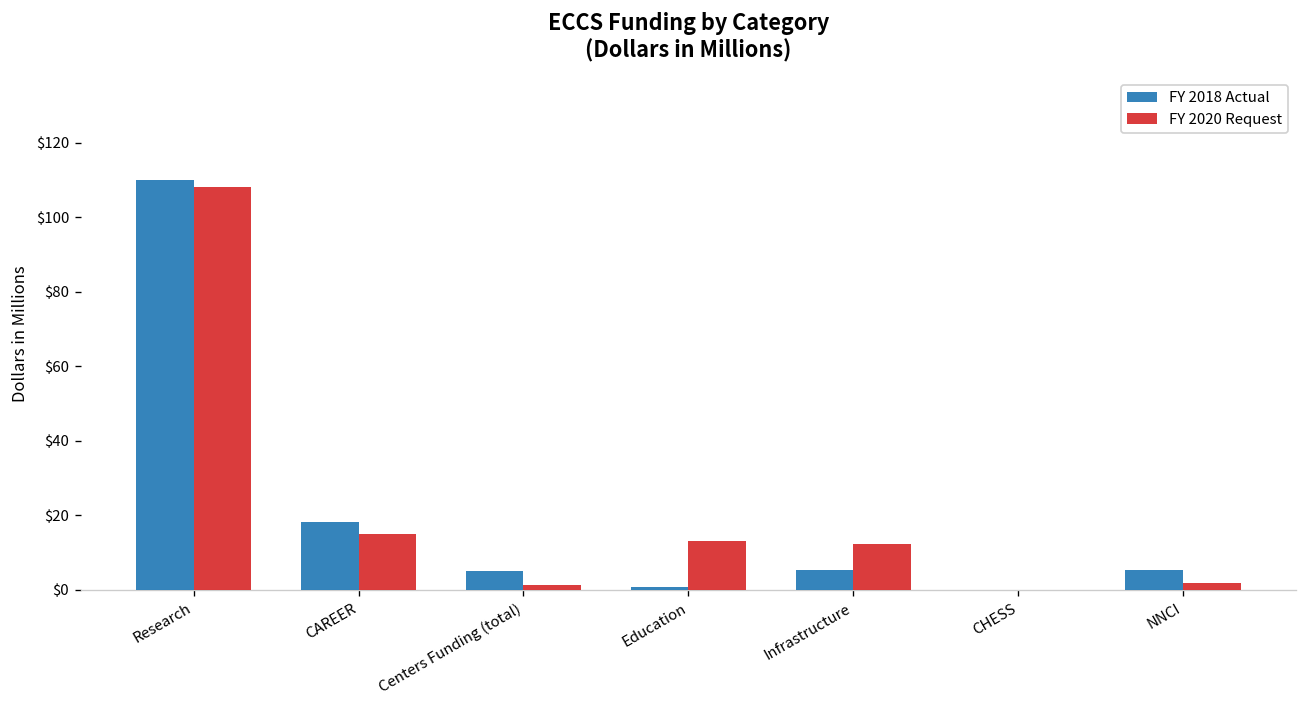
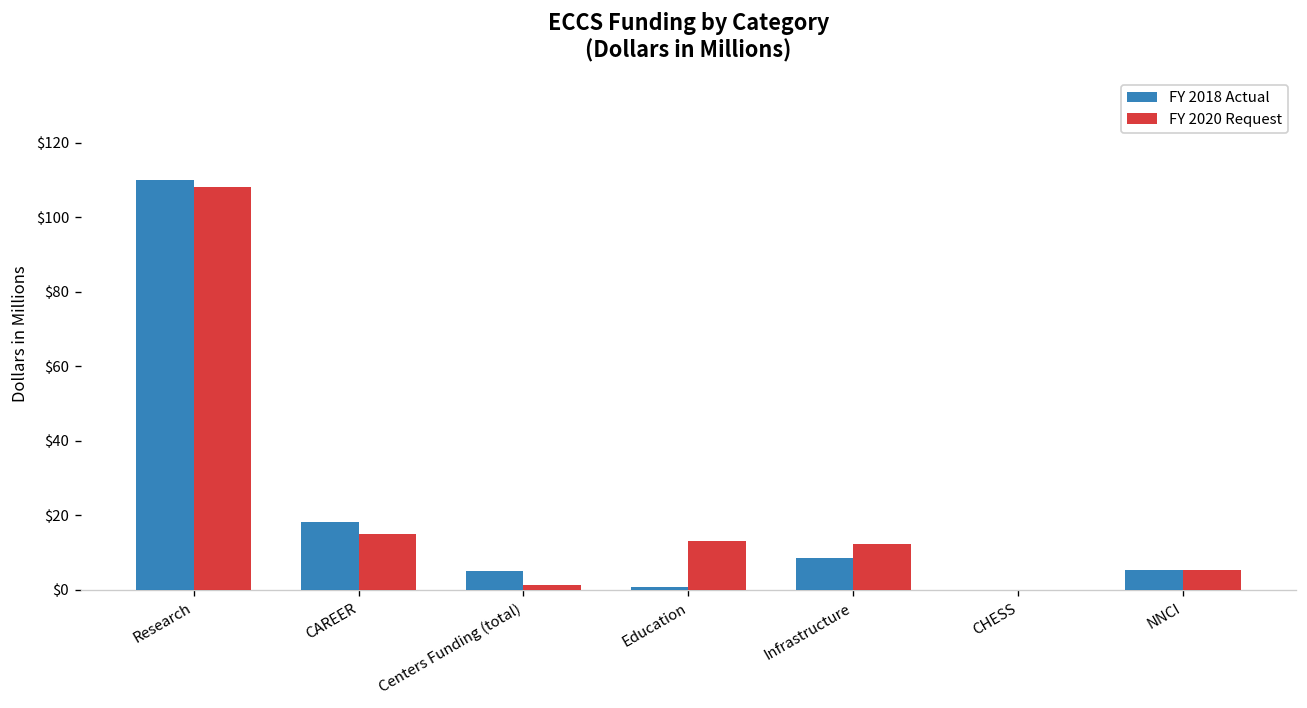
FY 2018 Actual, Infrastructure: $5 -> $8
FY 2020 Request, NNCI: $2 -> $5
